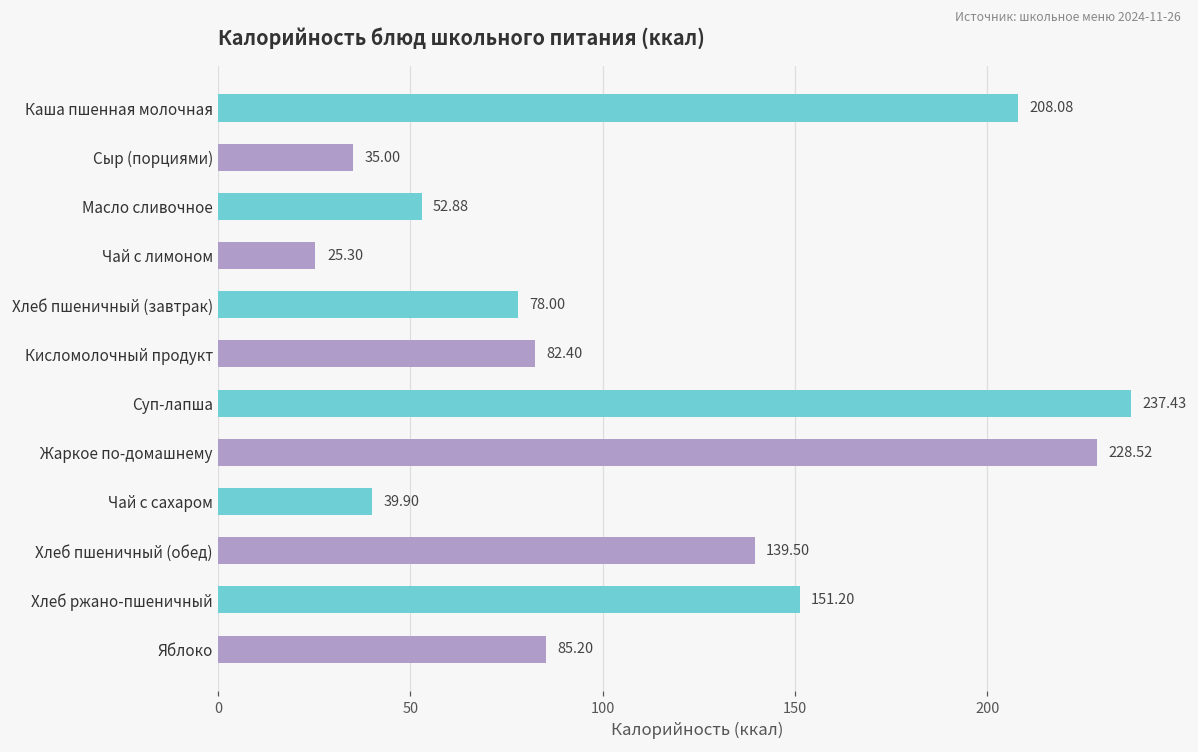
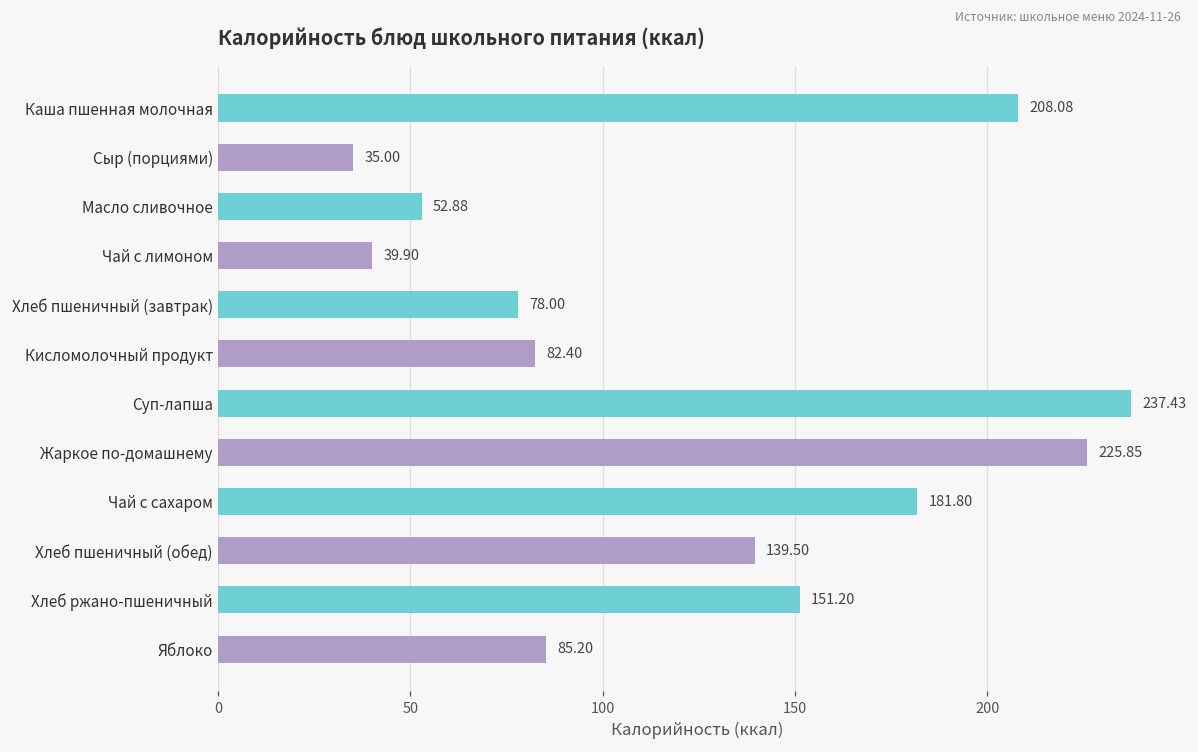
Чай с лимоном: 25.30 -> 39.90
Жаркое по-домашнему: 228.52 -> 225.85
Чай с сахаром: 39.90 -> 181.80
